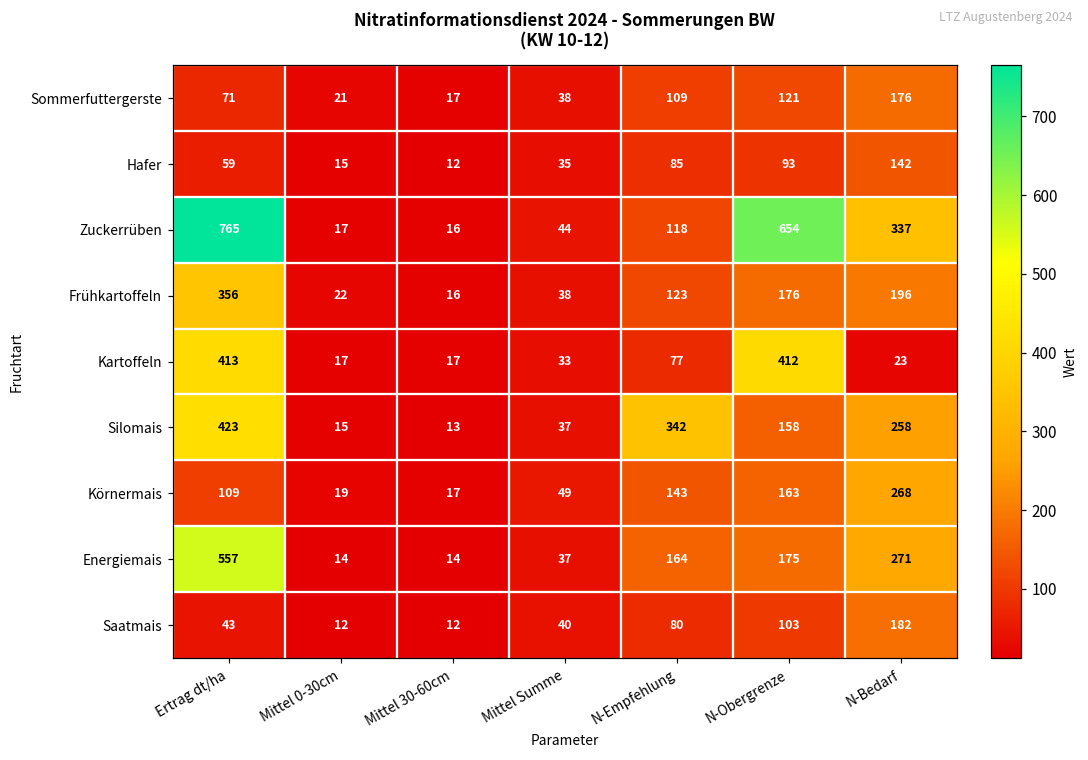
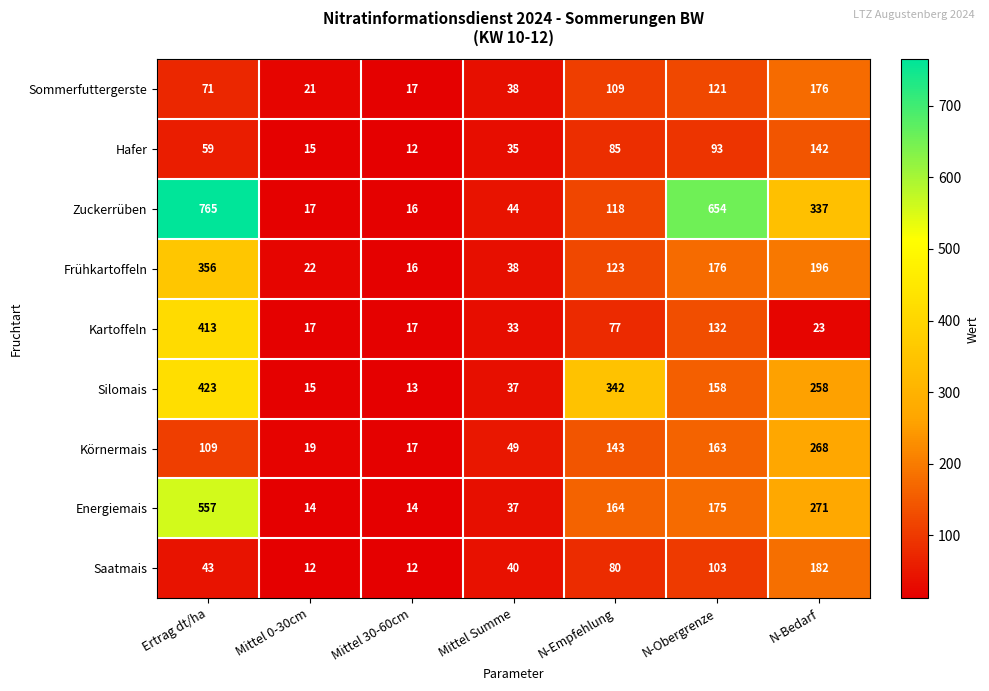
Kartoffeln, N-Obergrenze: 412 -> 132
